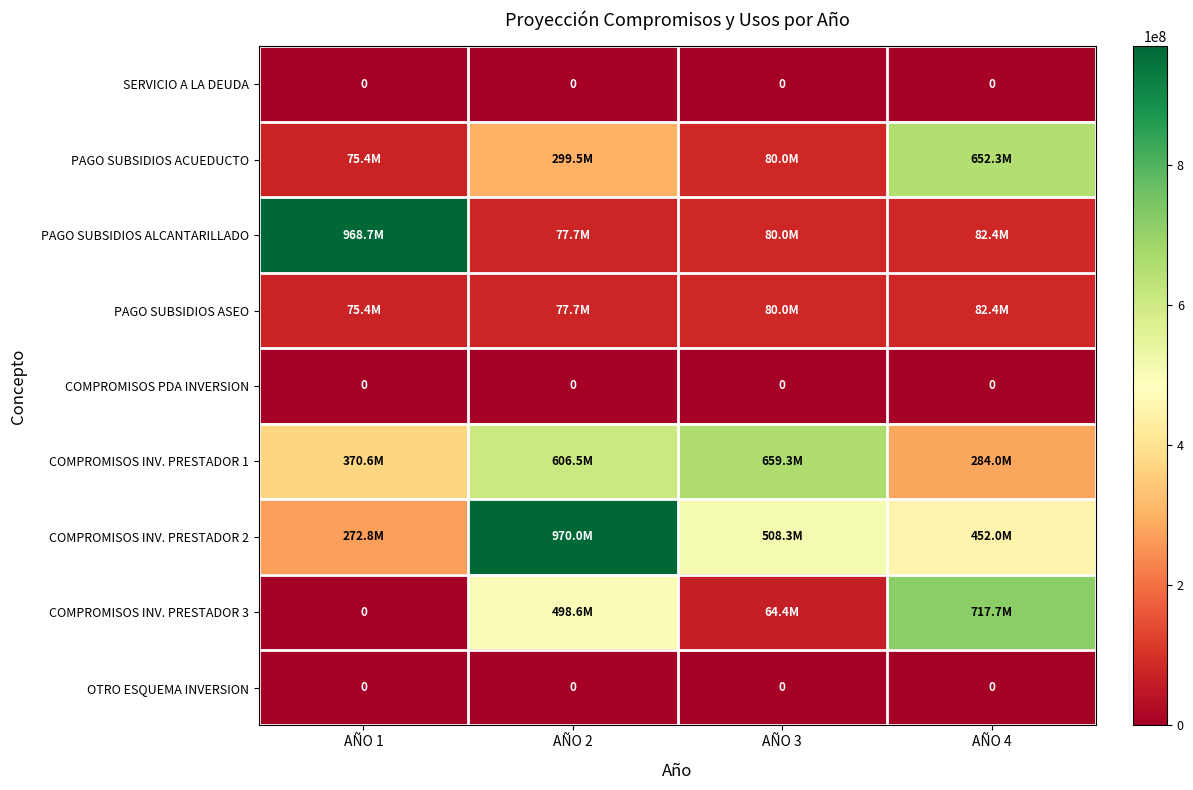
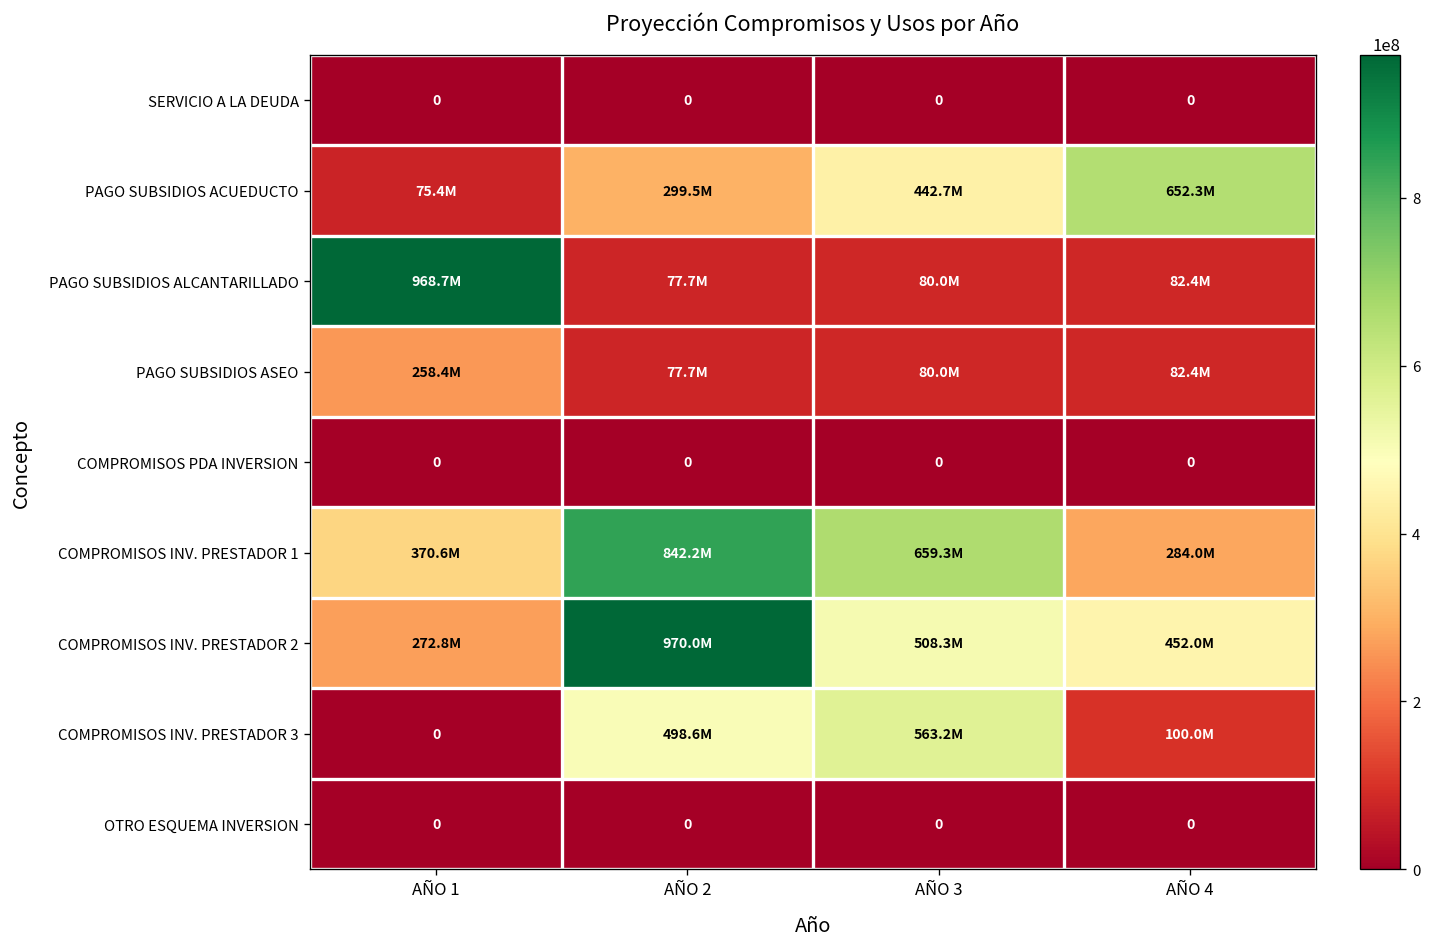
PAGO SUBSIDIOS ACUEDUCTO, AÑO 3: 80.0M -> 442.7M
PAGO SUBSIDIOS ASEO, AÑO 1: 75.4M -> 258.4M
COMPROMISOS INV. PRESTADOR 1, AÑO 2: 606.5M -> 842.2M
COMPROMISOS INV. PRESTADOR 3, AÑO 3: 64.4M -> 563.2M
COMPROMISOS INV. PRESTADOR 3, AÑO 4: 717.7M -> 100.0M
